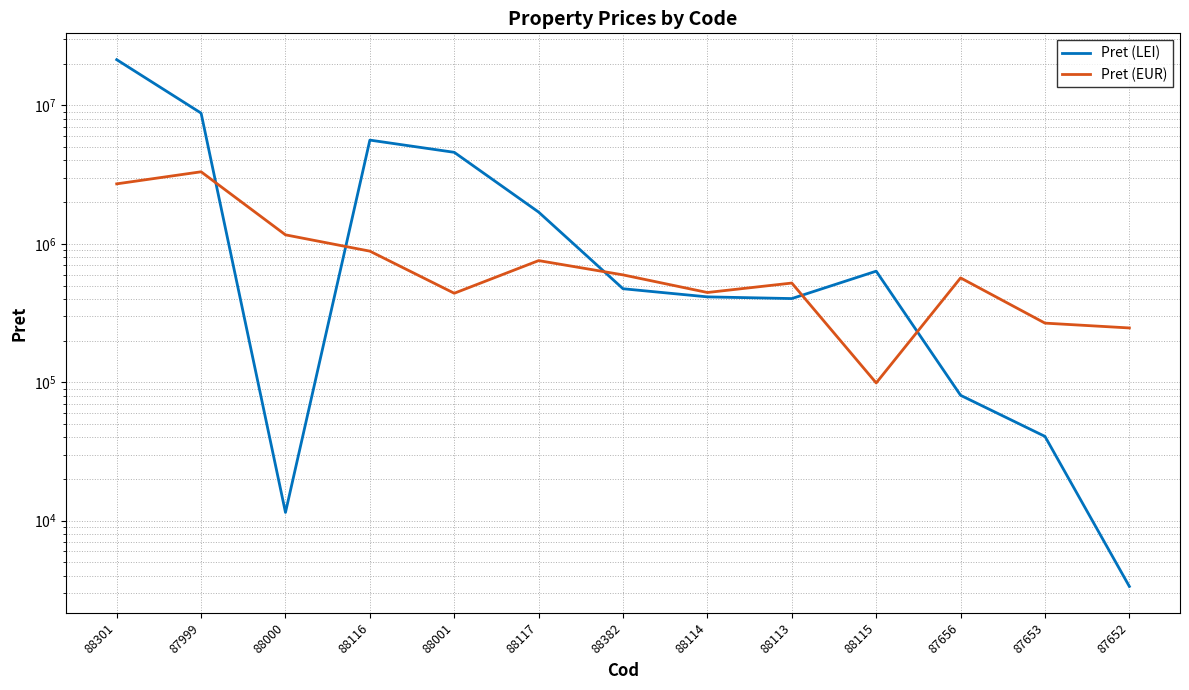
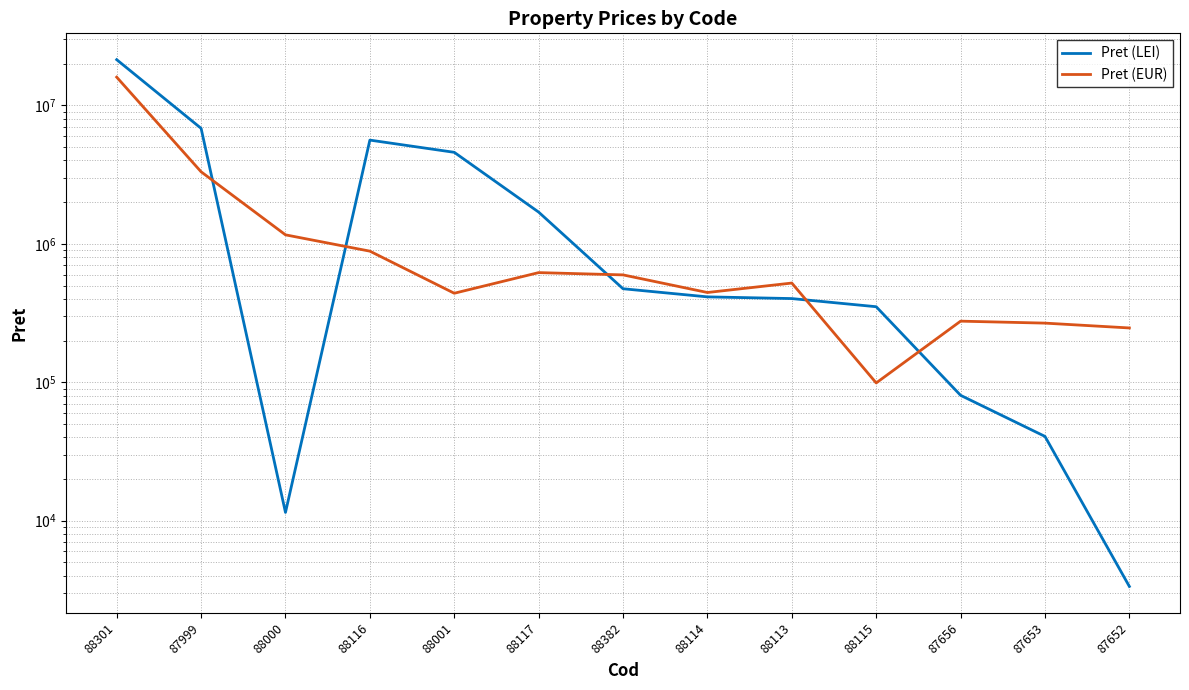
Pret (EUR), 88301: 2700000 -> 16000000
Pret (LEI), 87999: 9000000 -> 7000000
Pret (EUR), 88117: 800000 -> 600000
Pret (LEI), 88115: 600000 -> 350000
Pret (EUR), 87656: 570000 -> 280000
